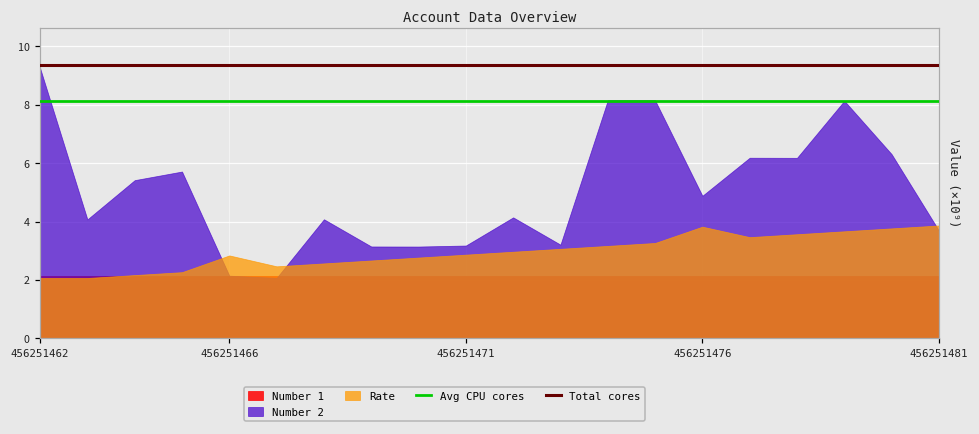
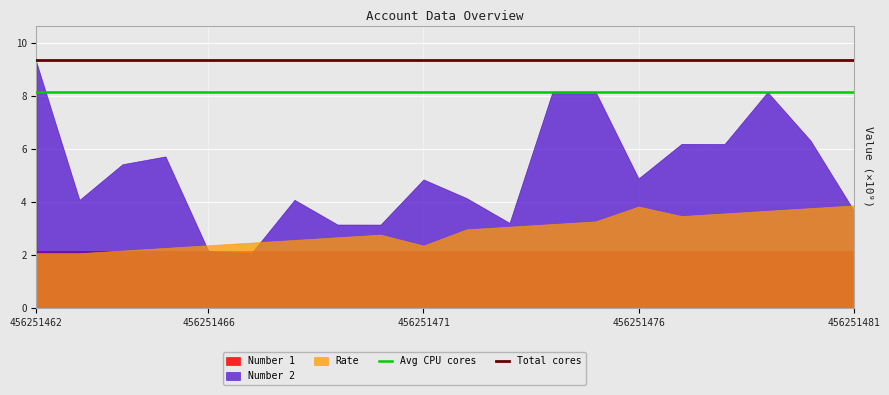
Rate, 456251466: 2.8 -> 2.4
Number 2, 456251471: 3.2 -> 4.8
Rate, 456251471: 2.9 -> 2.4
